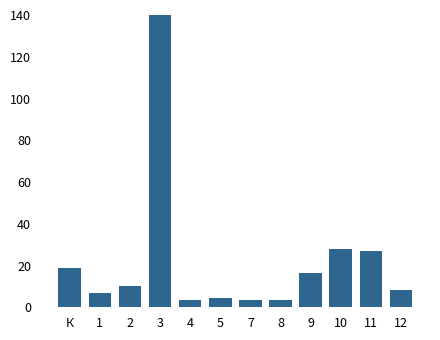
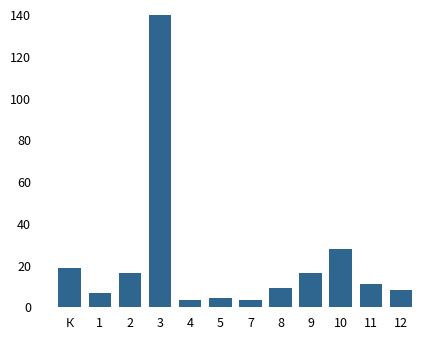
2: 10 -> 16
8: 3 -> 9
11: 27 -> 11
